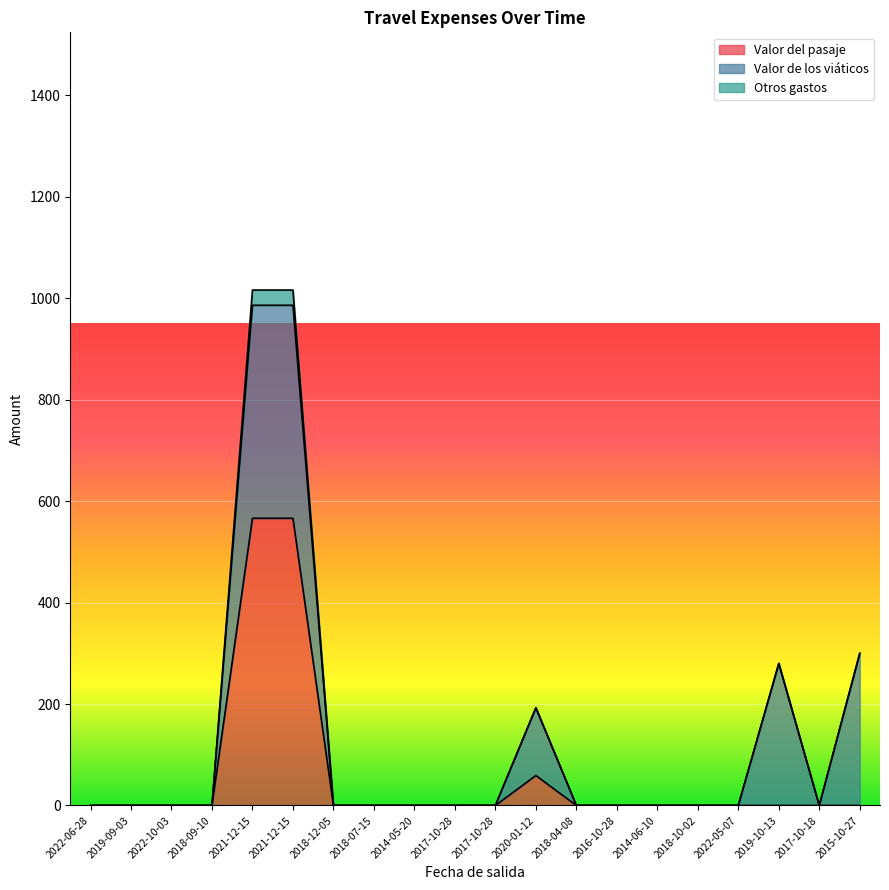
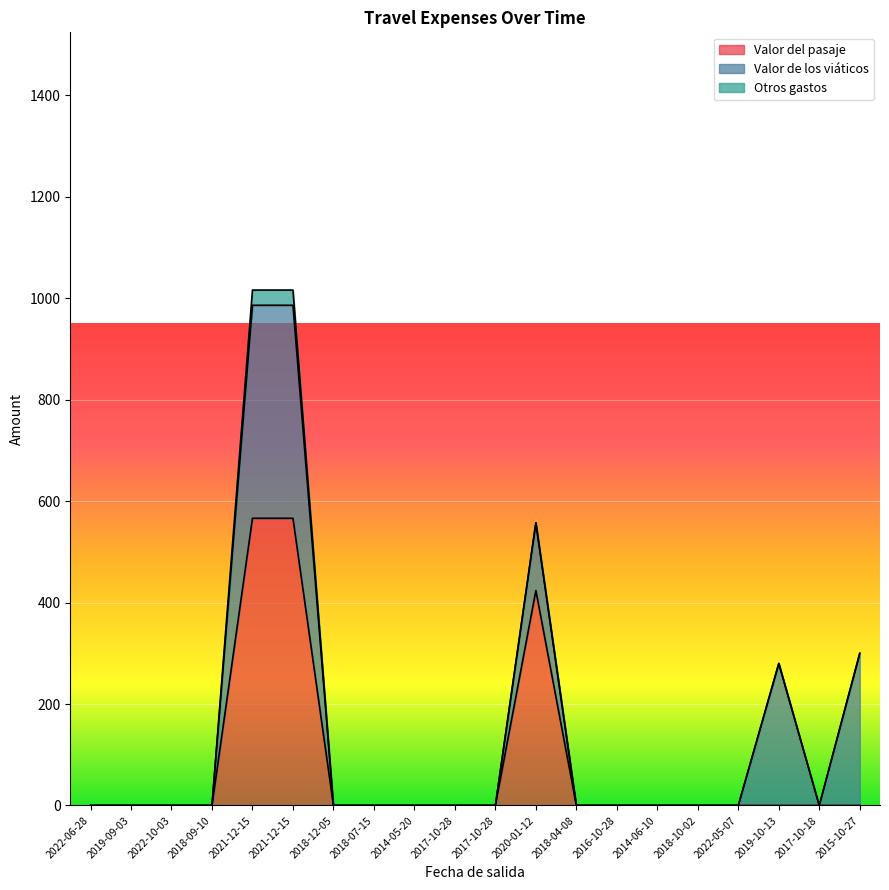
Valor del pasaje, 2020-01-12: 60 -> 420
